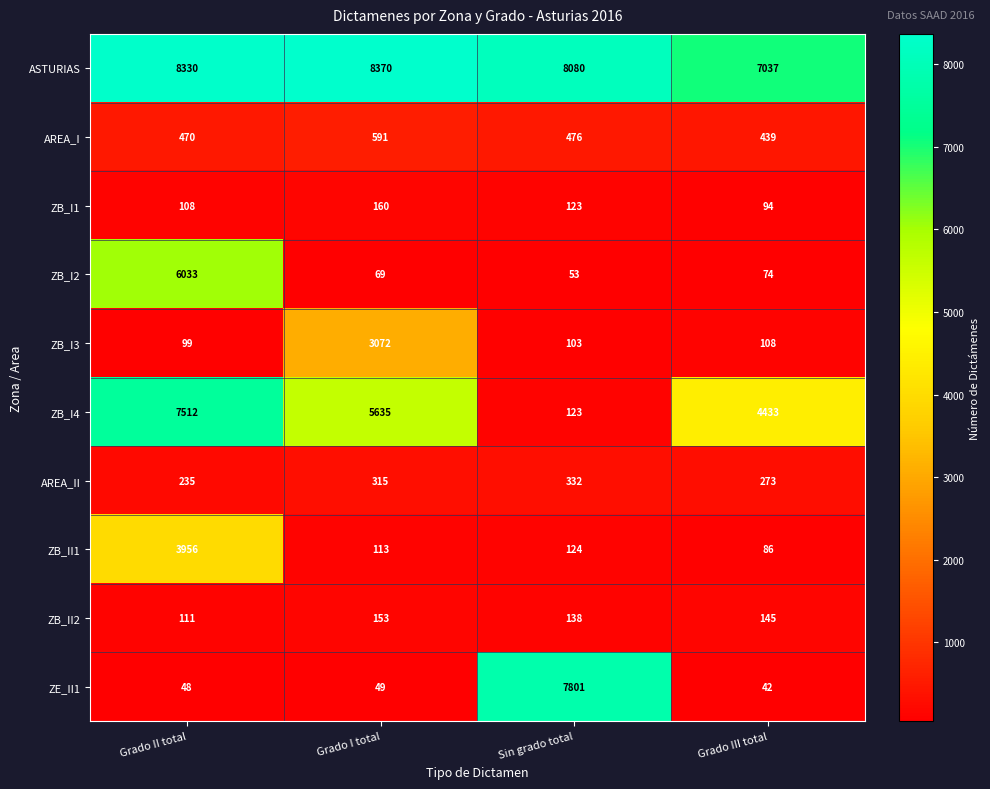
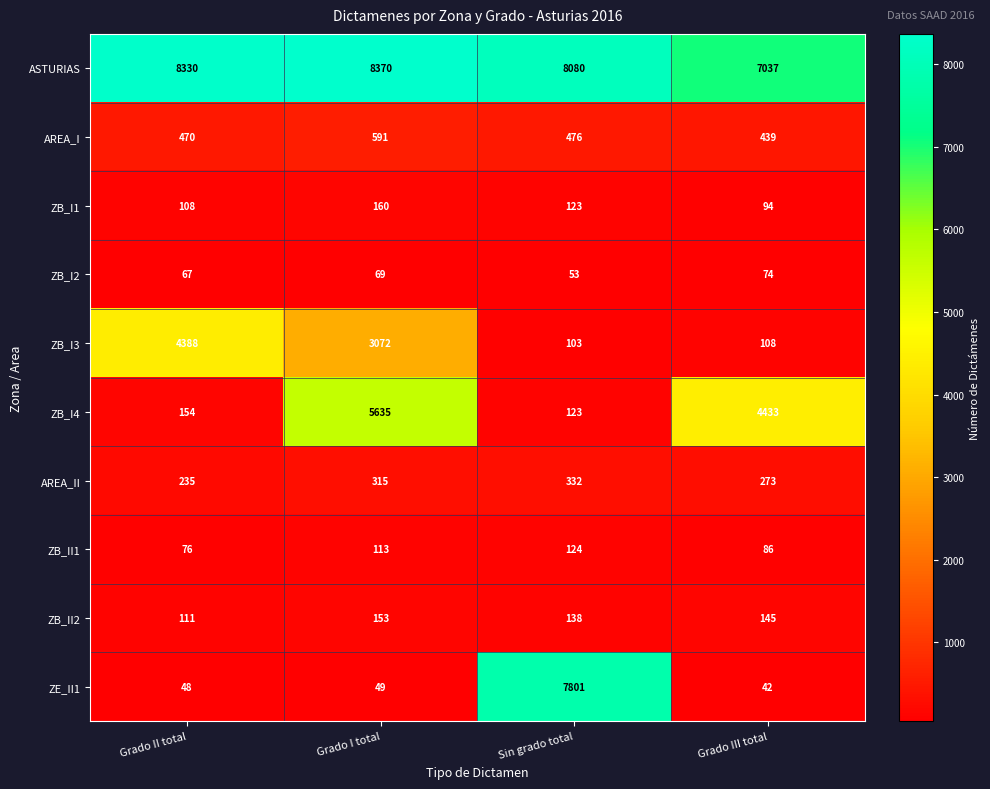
ZB_I2, Grado II total: 6033 -> 67
ZB_I3, Grado II total: 99 -> 4388
ZB_I4, Grado II total: 7512 -> 154
ZB_II1, Grado II total: 3956 -> 76
